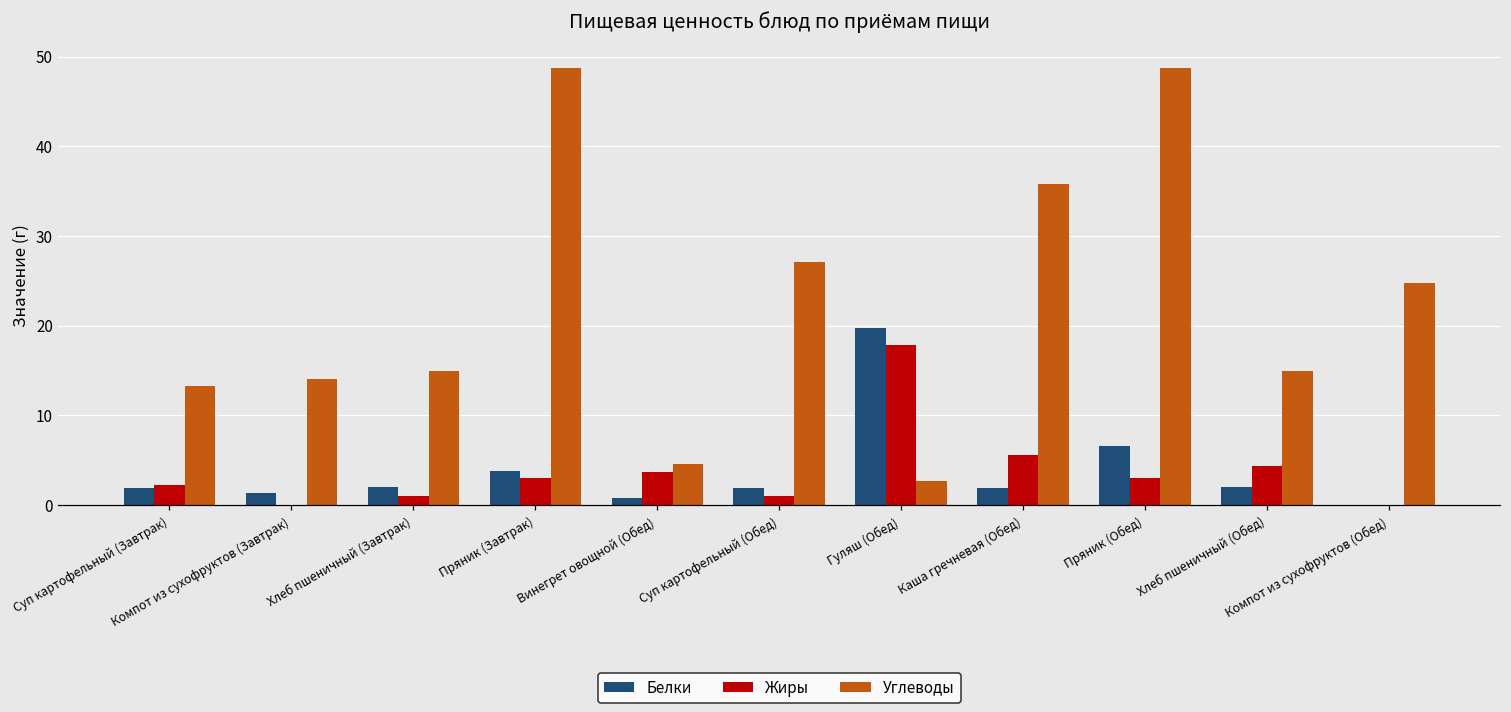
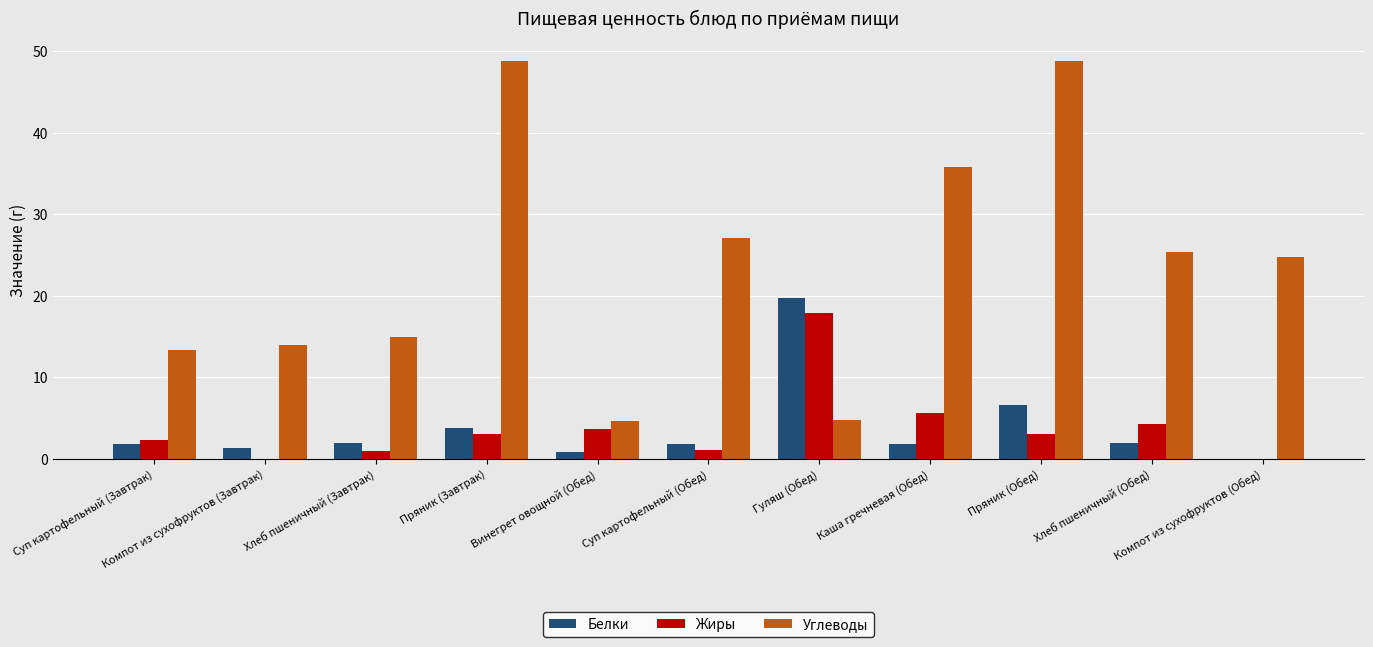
Углеводы, Гуляш (Обед): 3 -> 5
Углеводы, Хлеб пшеничный (Обед): 15 -> 25
